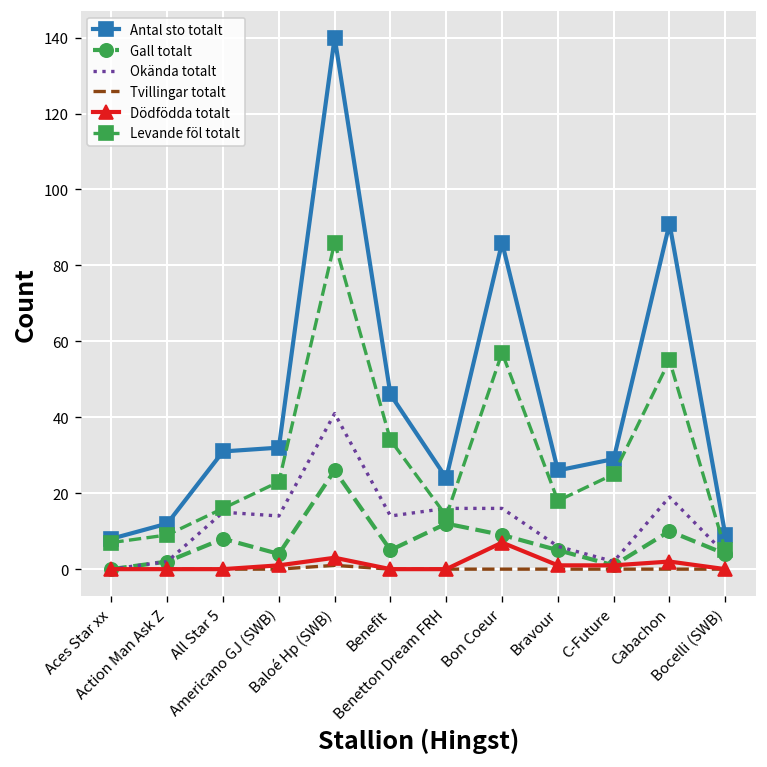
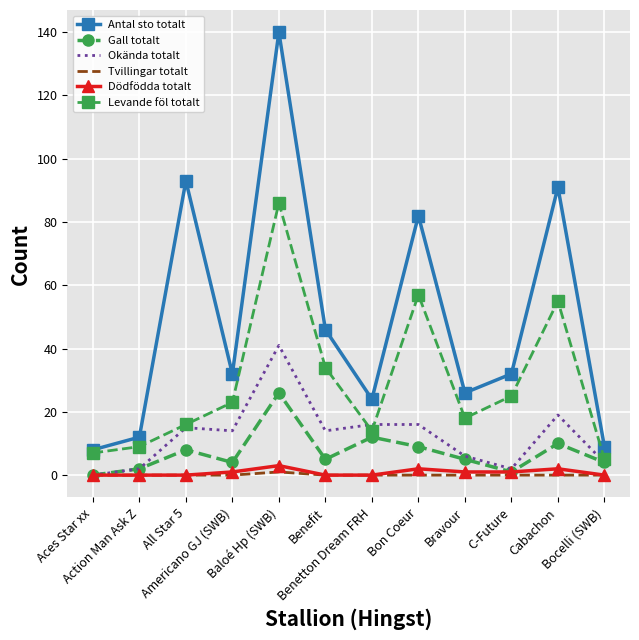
Antal sto totalt, All Star 5: 31 -> 93
Antal sto totalt, Bon Coeur: 86 -> 82
Dödfödda totalt, Bon Coeur: 7 -> 2
Antal sto totalt, C-Future: 29 -> 32
